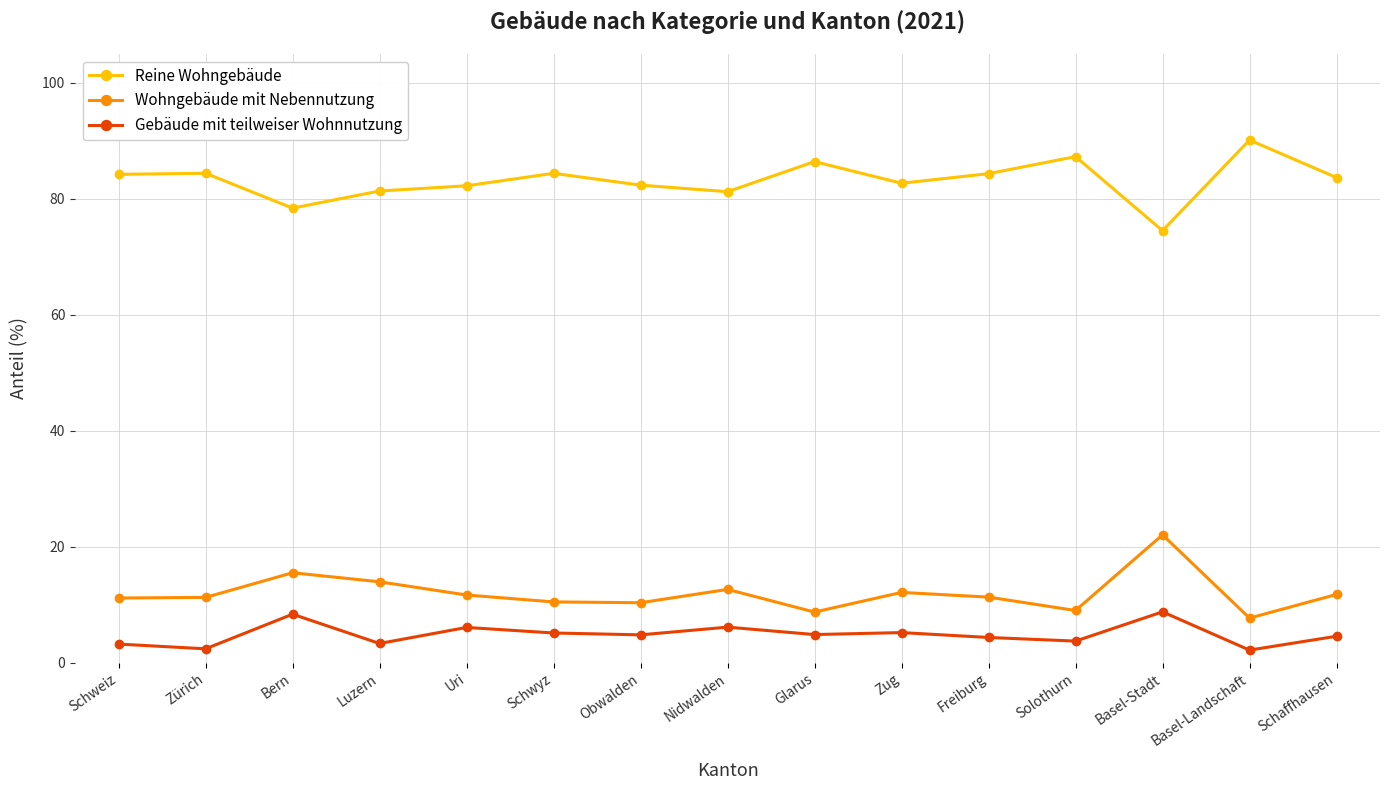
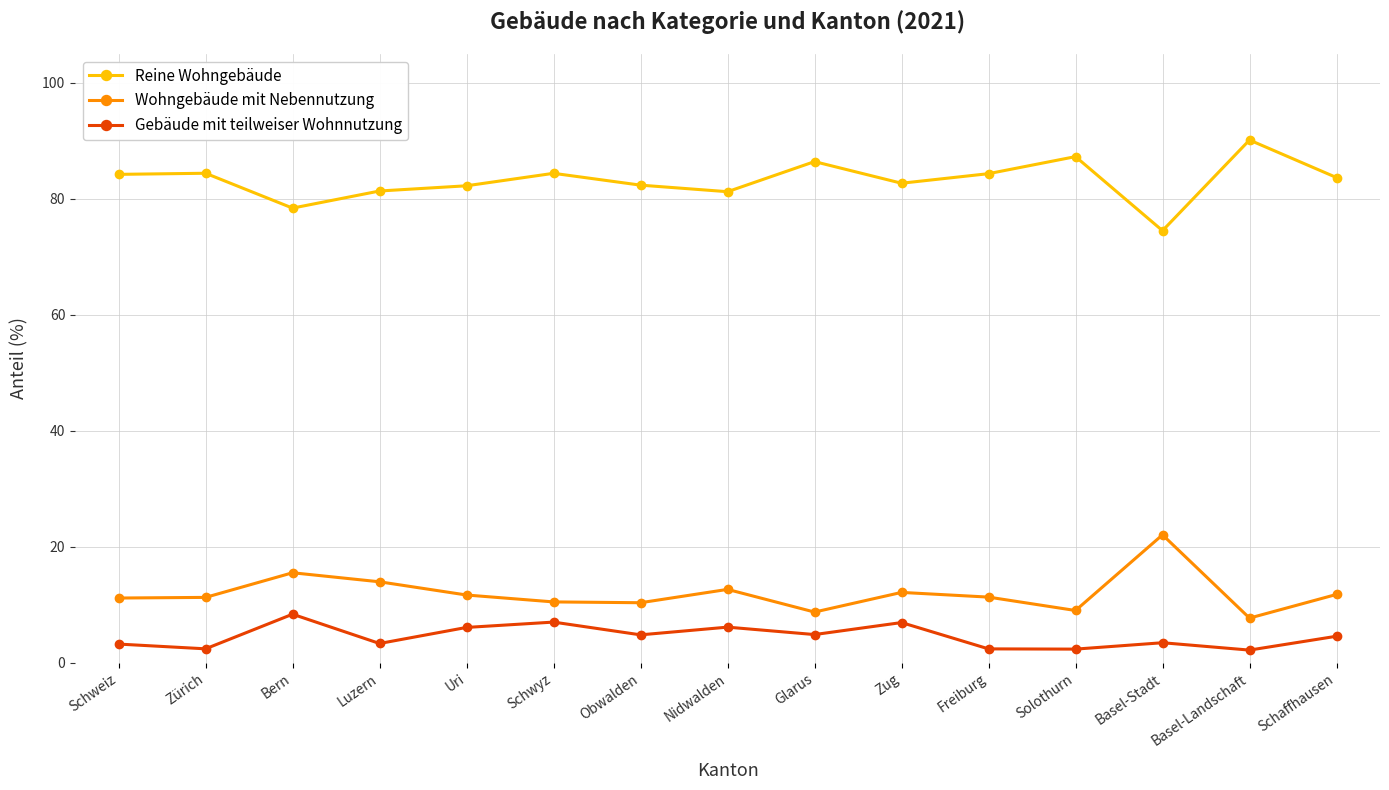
Gebäude mit teilweiser Wohnnutzung, Schwyz: 5 -> 7
Gebäude mit teilweiser Wohnnutzung, Zug: 5 -> 7
Gebäude mit teilweiser Wohnnutzung, Freiburg: 4 -> 2
Gebäude mit teilweiser Wohnnutzung, Solothurn: 4 -> 2
Gebäude mit teilweiser Wohnnutzung, Basel-Stadt: 9 -> 3
